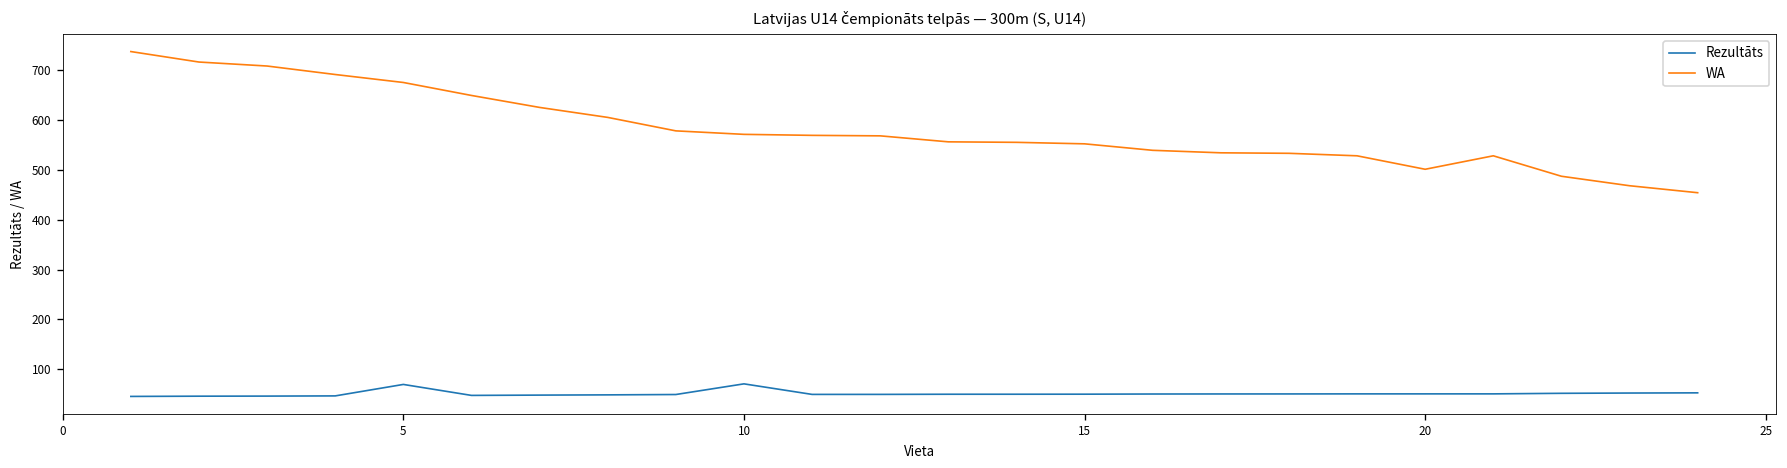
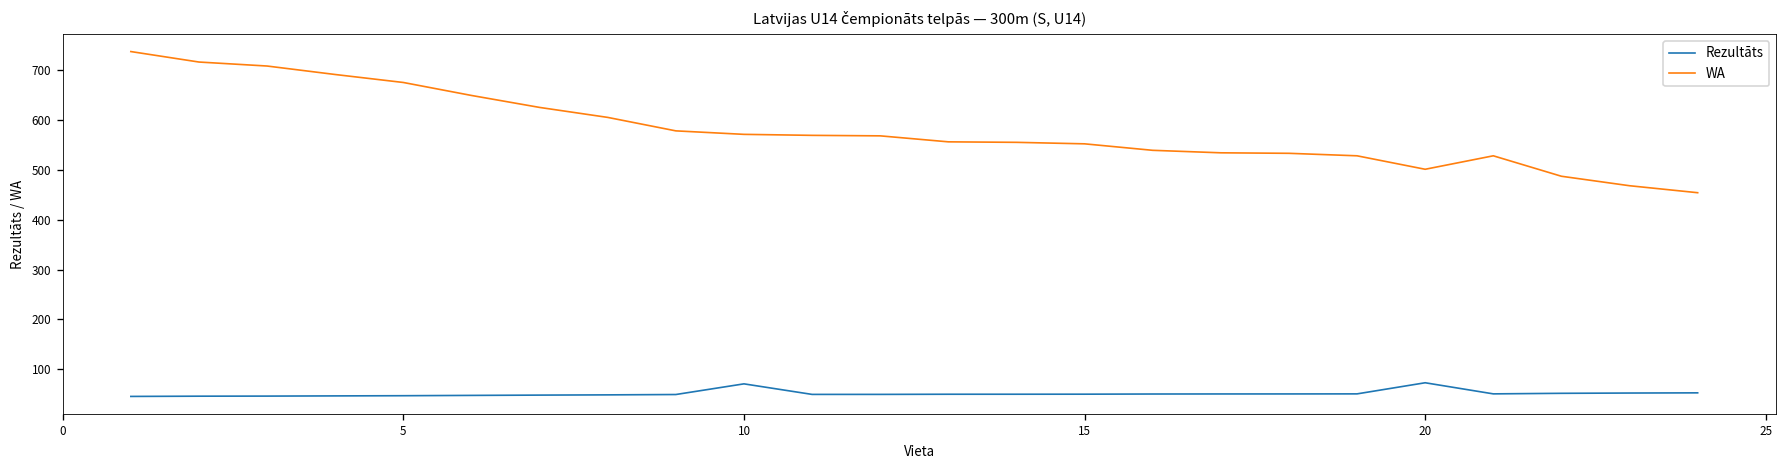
Rezultāts, 5: 70 -> 50
Rezultāts, 20: 50 -> 70
